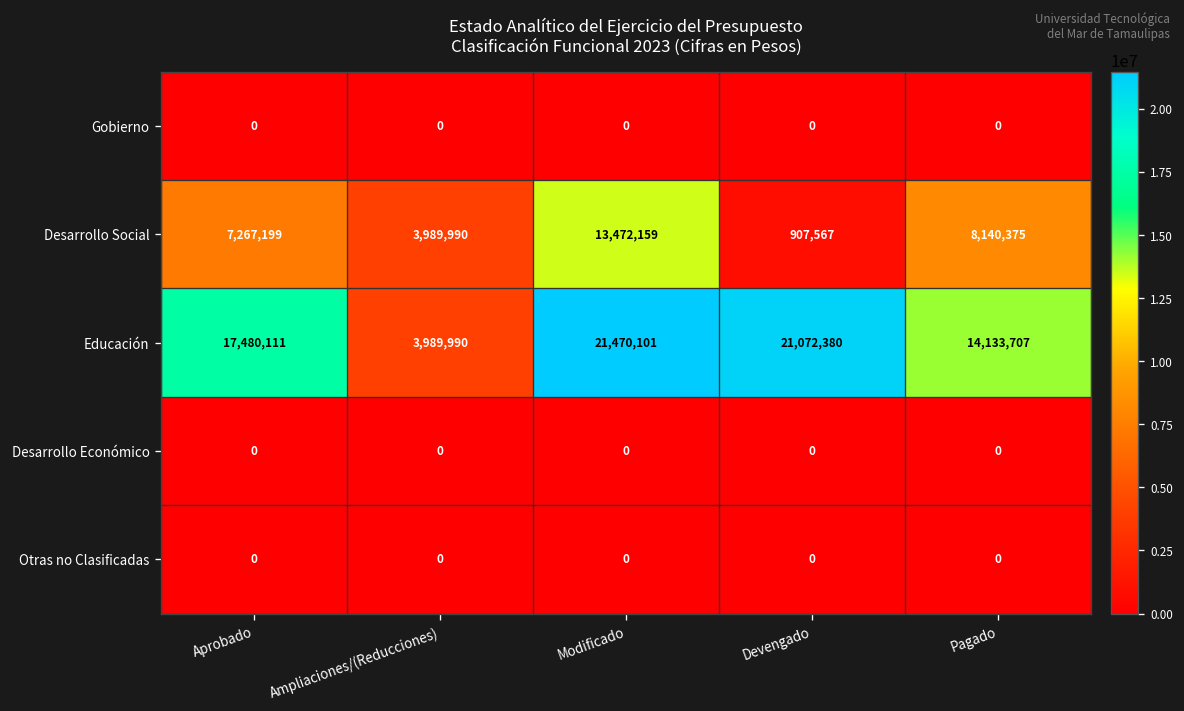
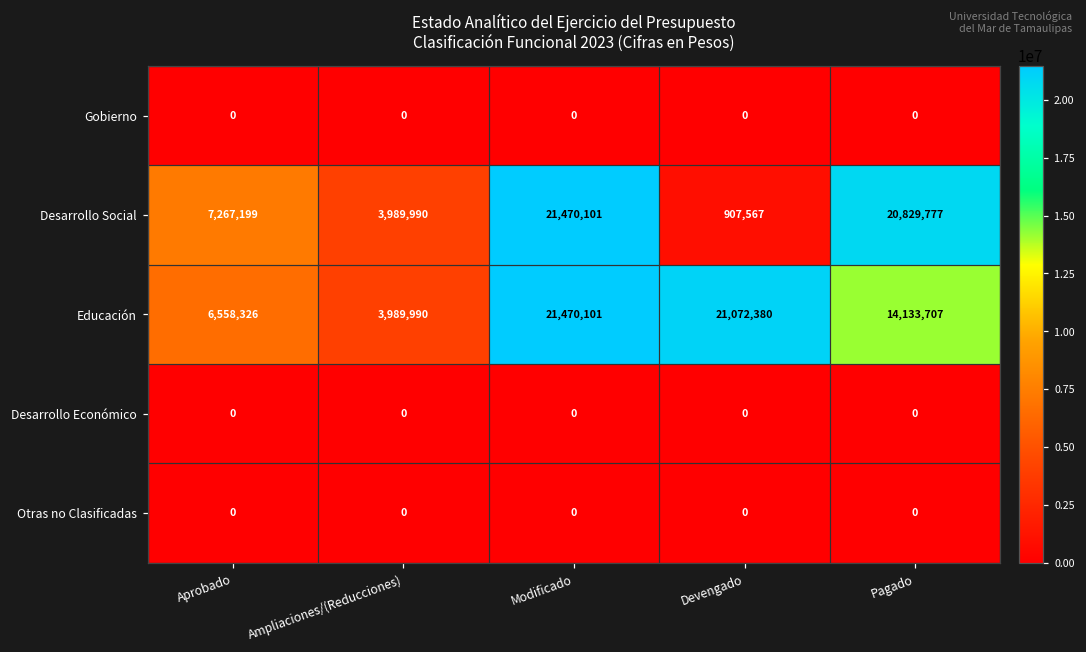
Desarrollo Social, Modificado: 13,472,159 -> 21,470,101
Desarrollo Social, Pagado: 8,140,375 -> 20,829,777
Educación, Aprobado: 17,480,111 -> 6,558,326
